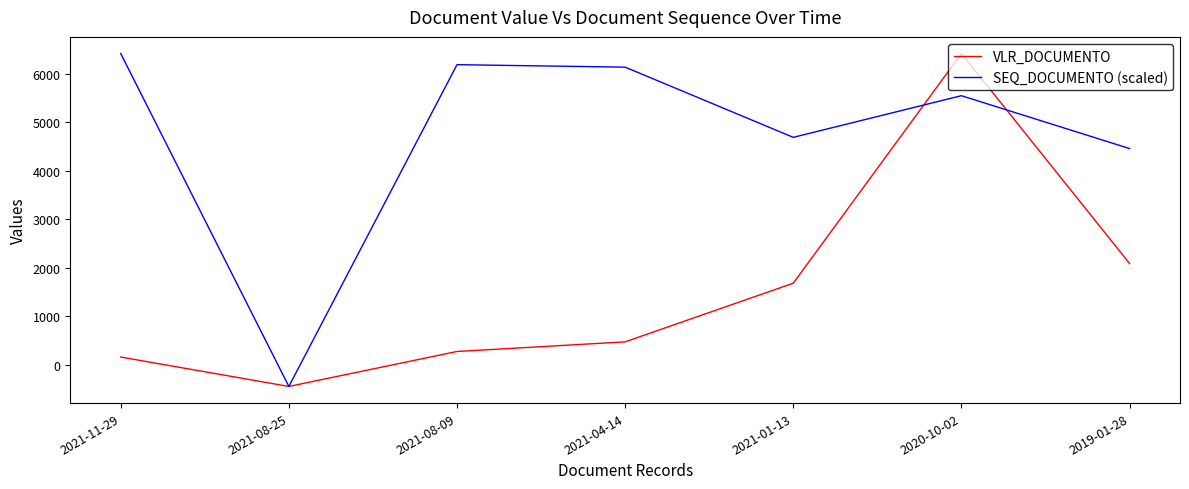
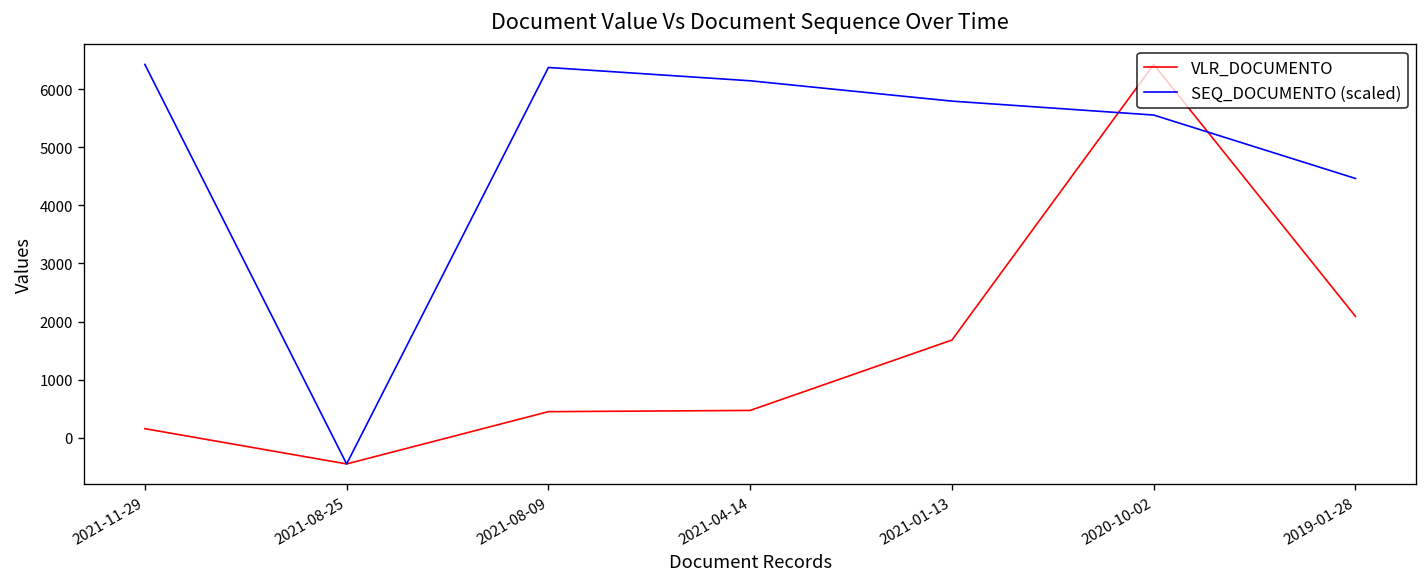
VLR_DOCUMENTO, 2021-08-09: 300 -> 400
SEQ_DOCUMENTO (scaled), 2021-08-09: 6200 -> 6400
SEQ_DOCUMENTO (scaled), 2021-01-13: 4700 -> 5800
